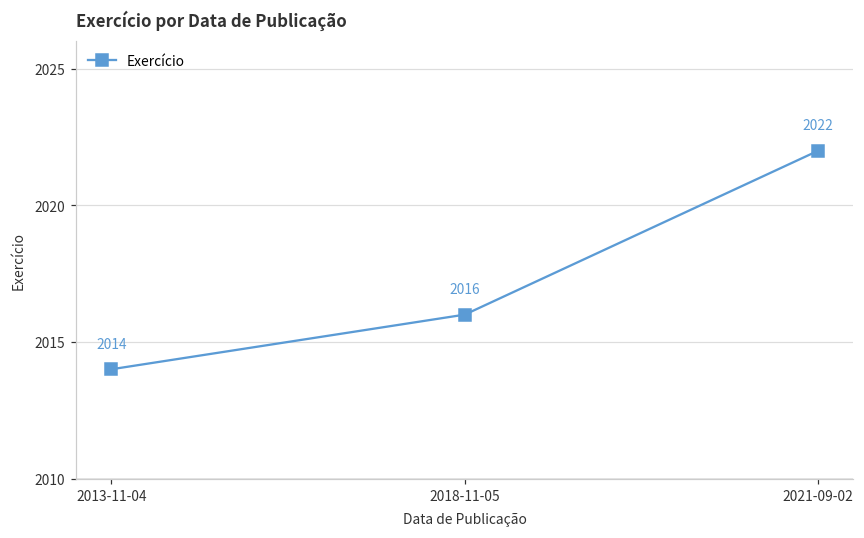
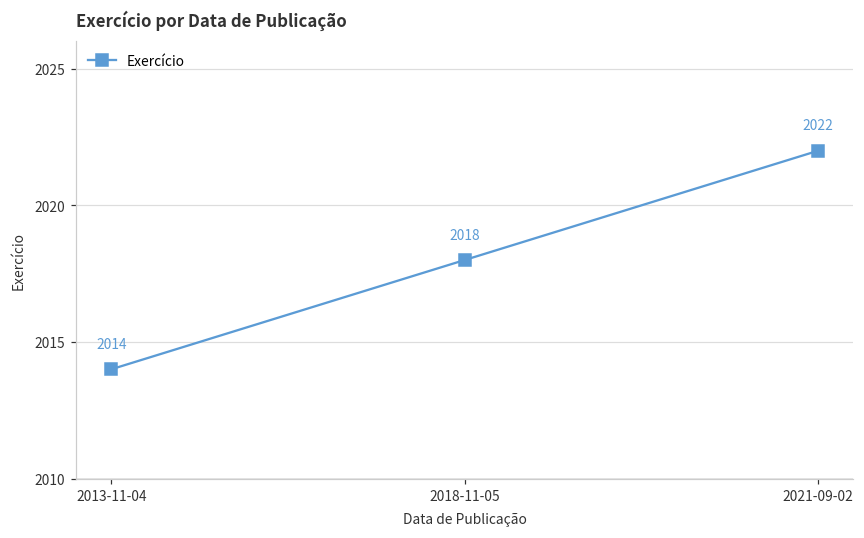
2018-11-05: 2016 -> 2018
